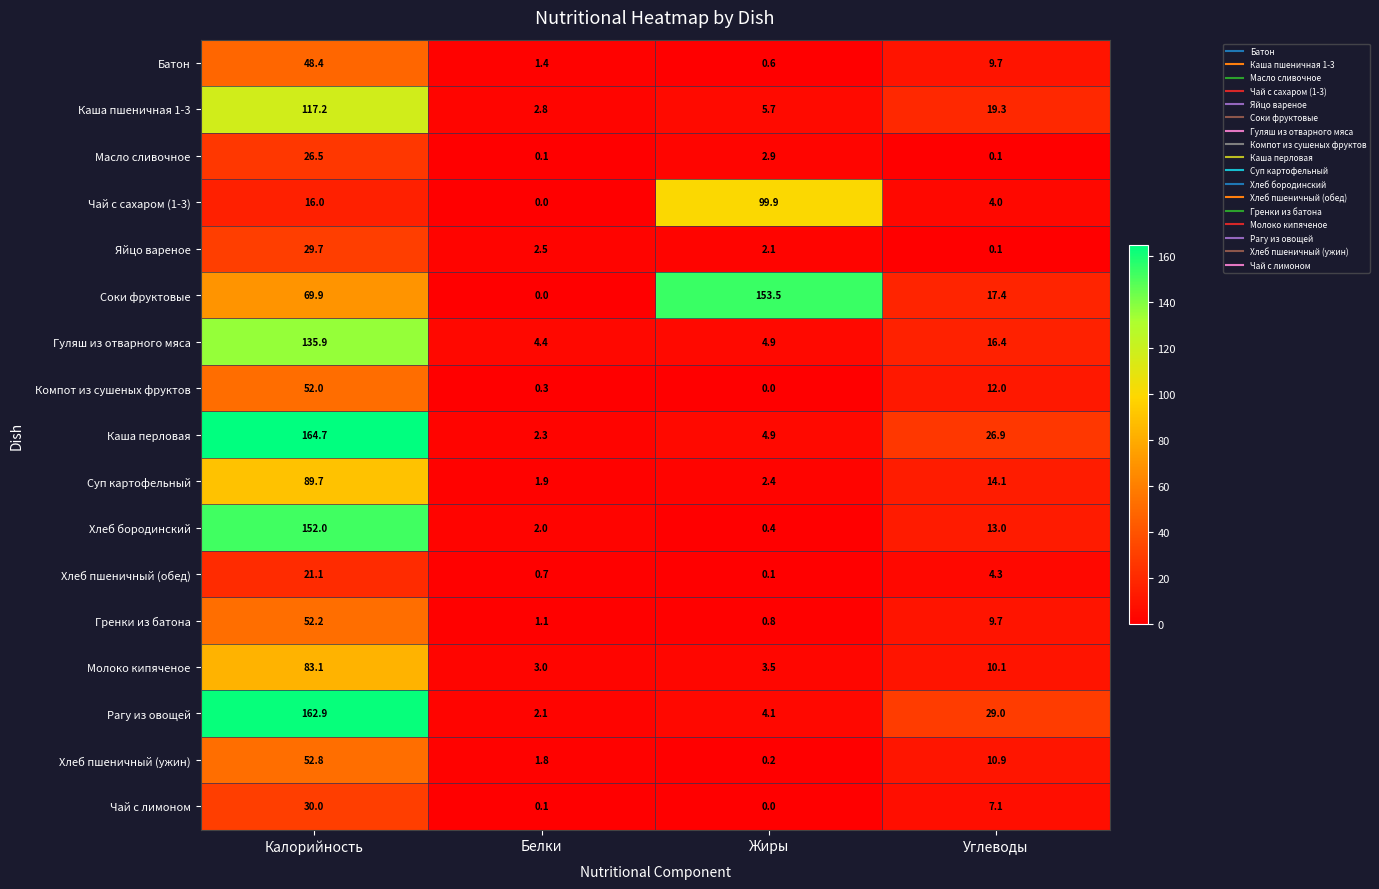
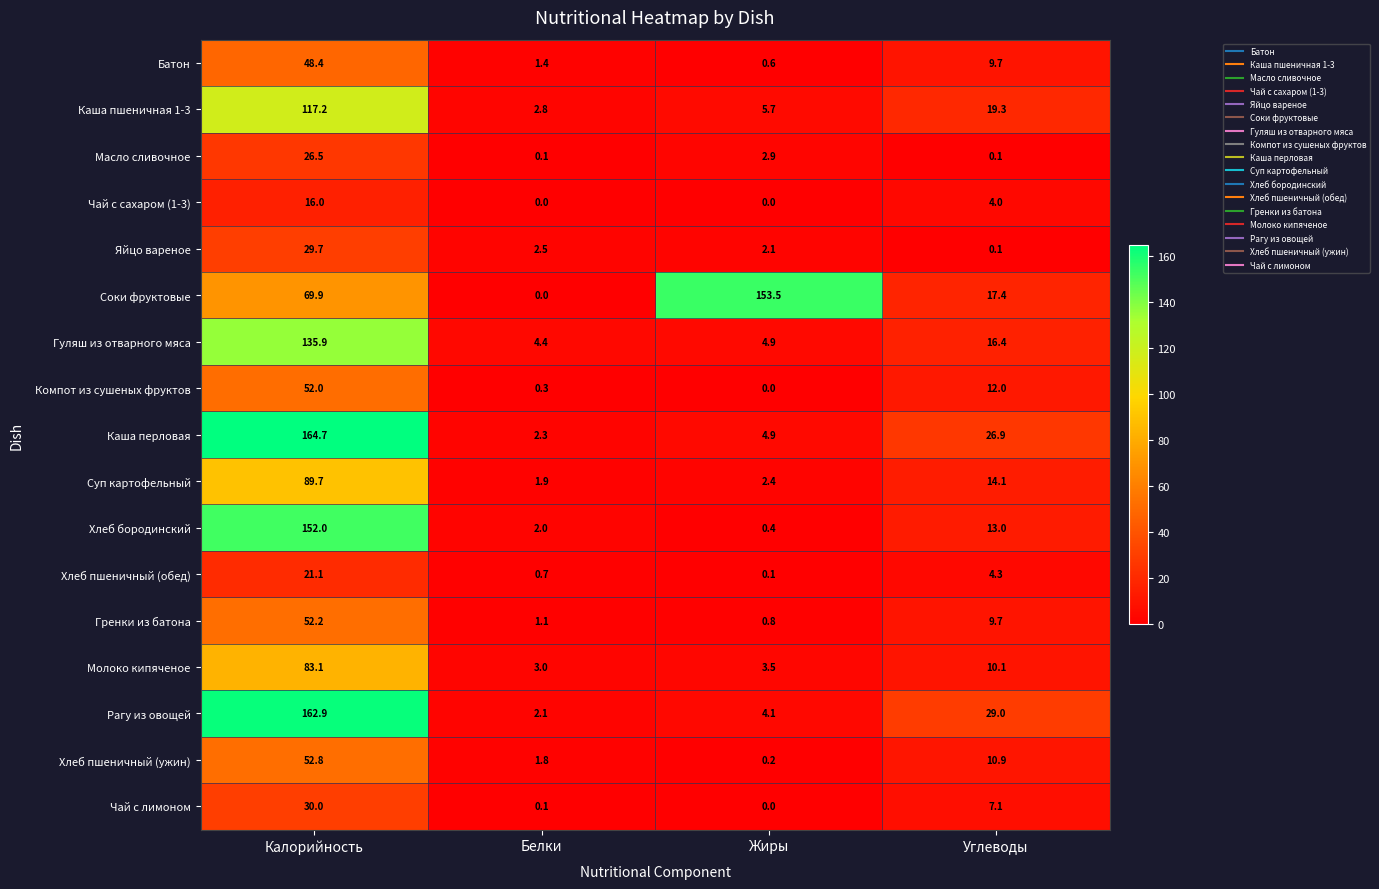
Чай с сахаром (1-3), Жиры: 99.9 -> 0.0
